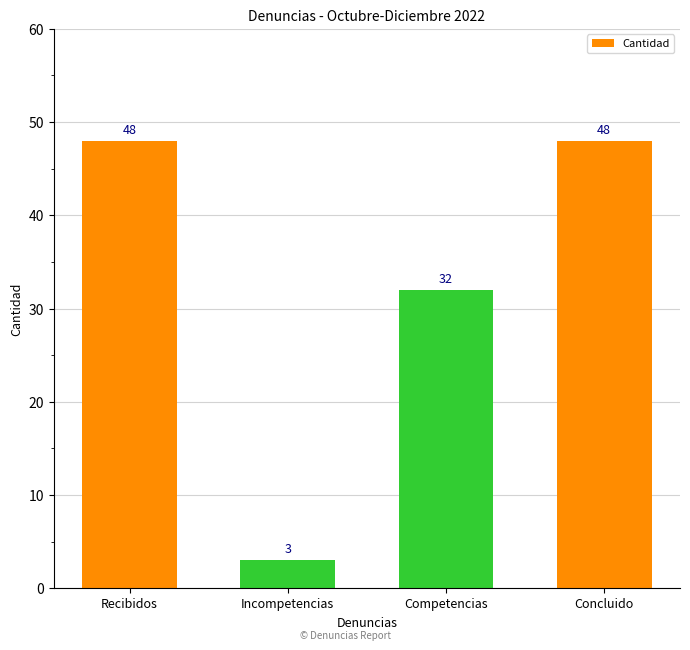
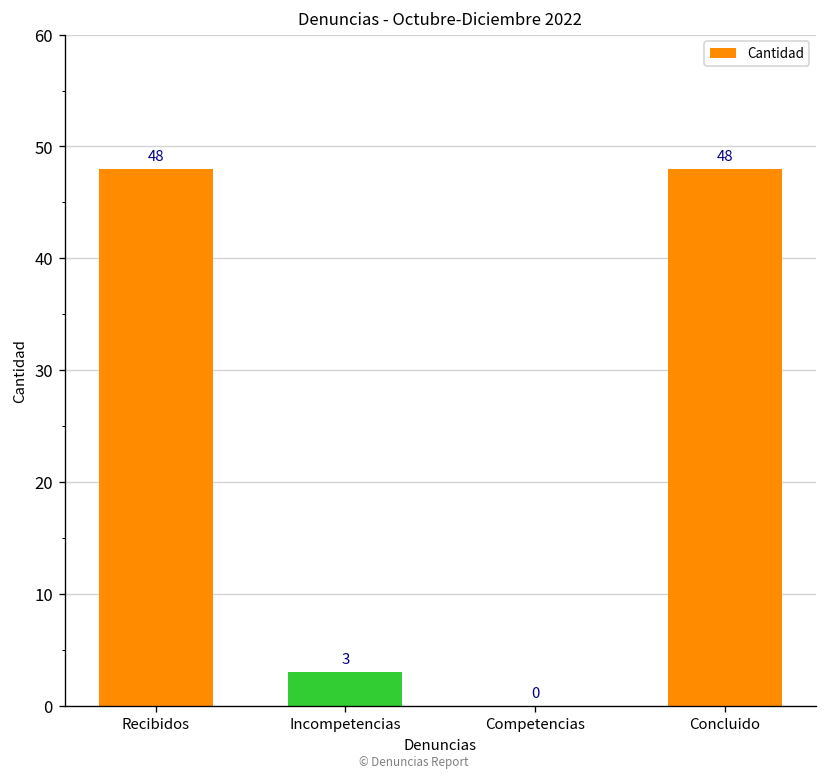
Competencias: 32 -> 0
